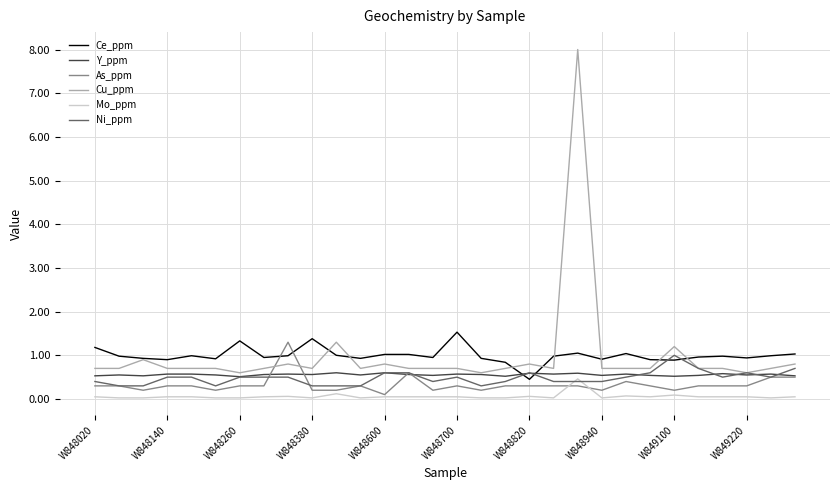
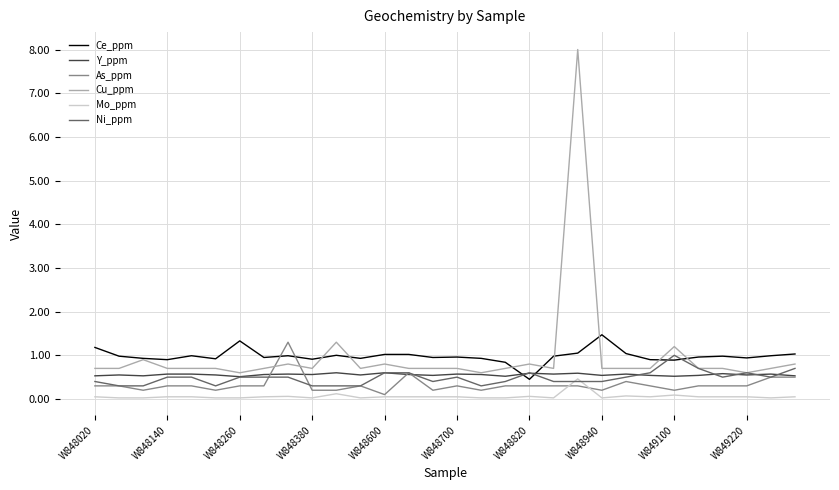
Ce_ppm, W848380: 1.4 -> 0.9
Ce_ppm, W848700: 1.5 -> 1.0
Ce_ppm, W848940: 0.9 -> 1.5
